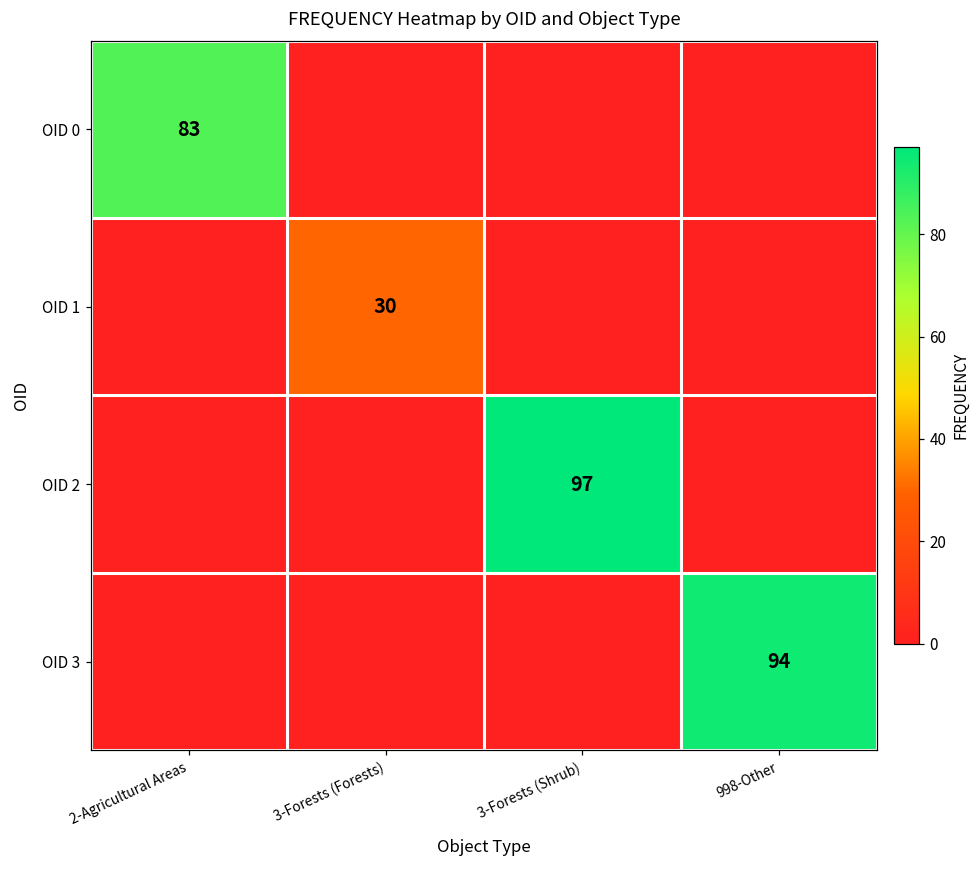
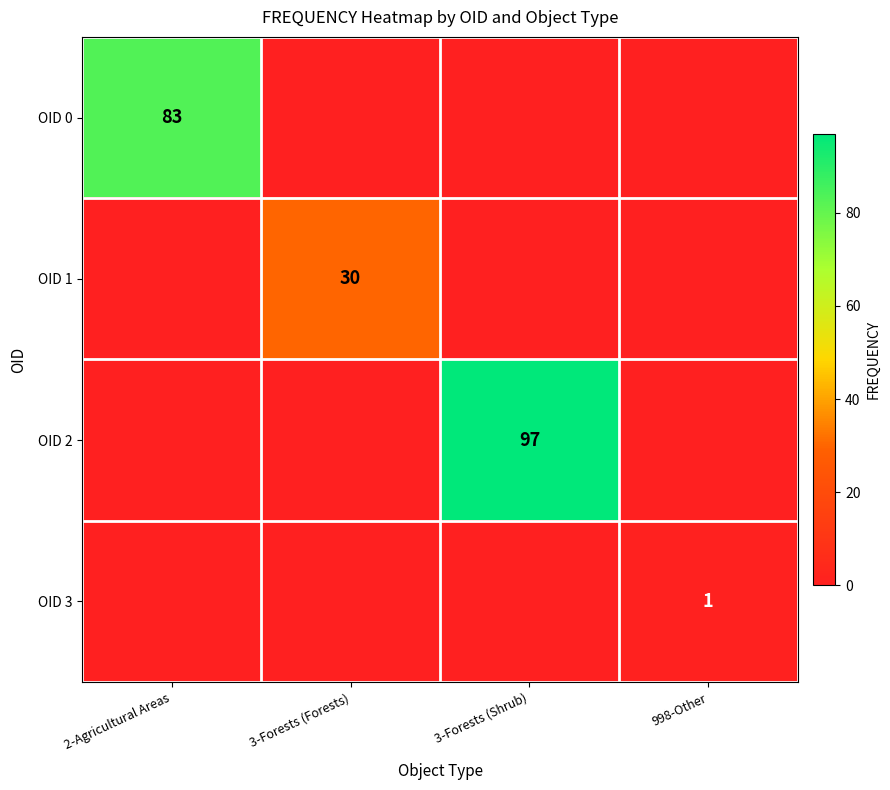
OID 3, 998-Other: 94 -> 1
